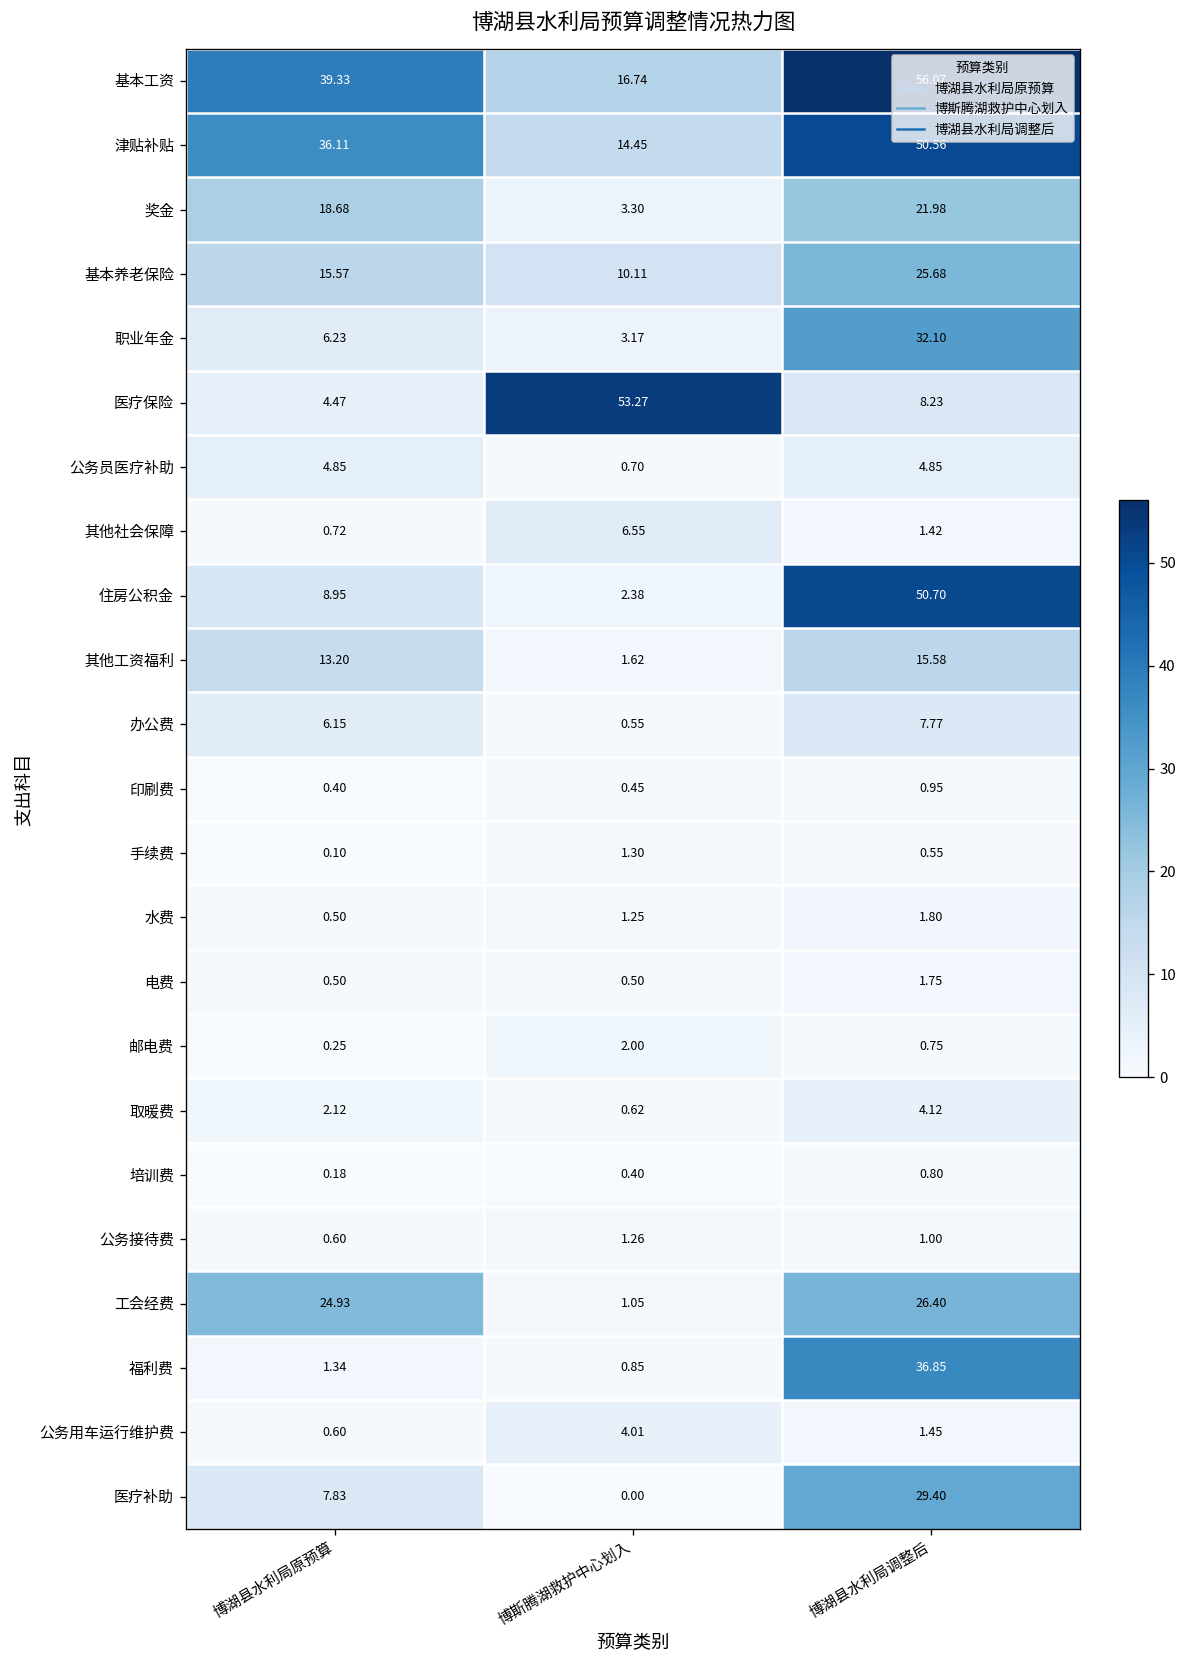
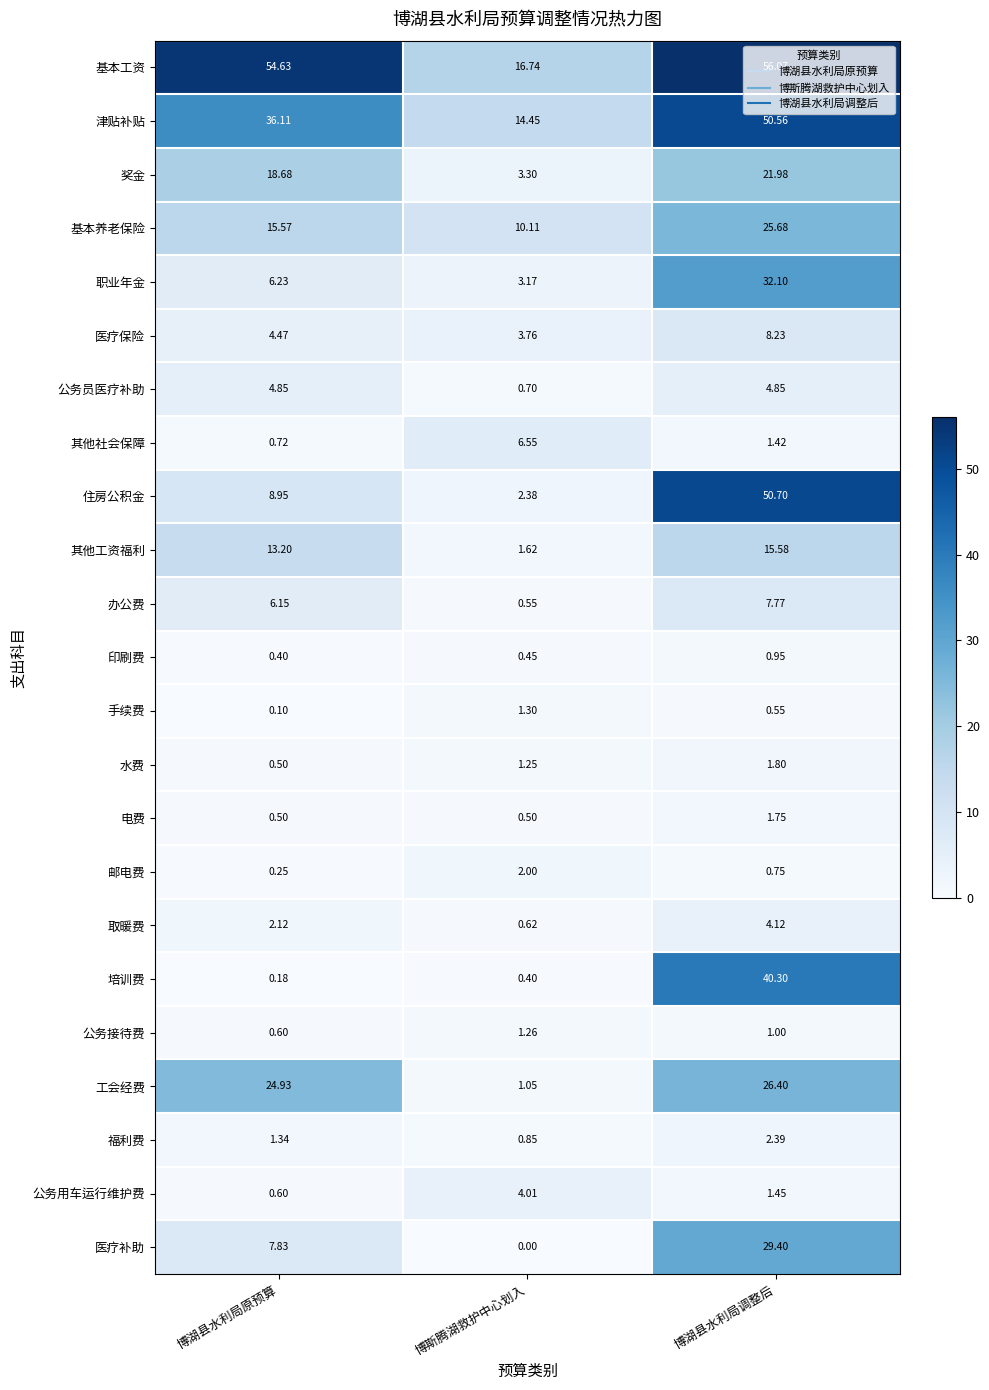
基本工资, 博湖县水利局原预算: 39.33 -> 54.63
医疗保险, 博斯腾湖救护中心划入: 53.27 -> 3.76
培训费, 博湖县水利局调整后: 0.80 -> 40.30
福利费, 博湖县水利局调整后: 36.85 -> 2.39
